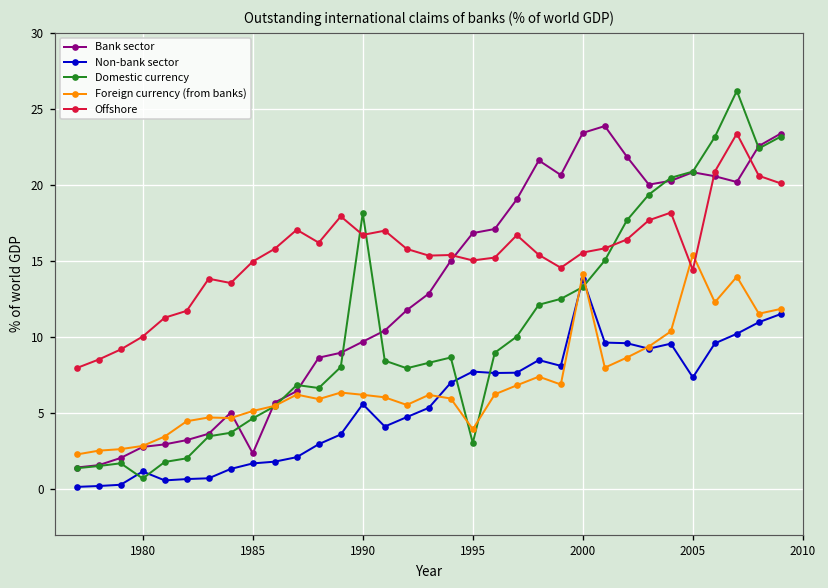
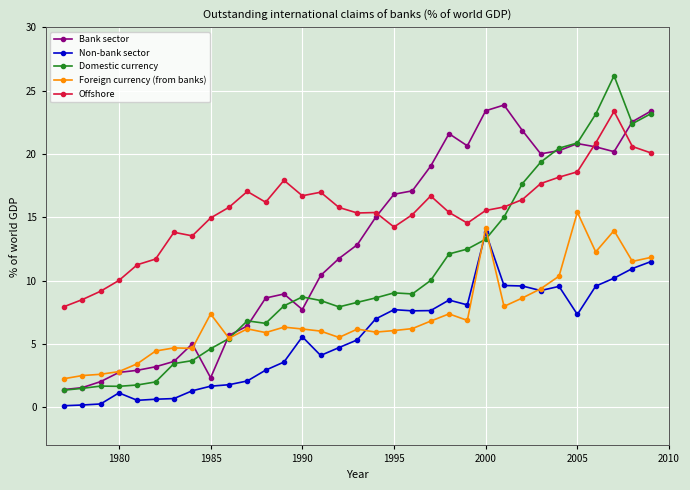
Domestic currency, 1980: 0.7 -> 1.7
Foreign currency (from banks), 1985: 5.1 -> 7.4
Bank sector, 1990: 9.7 -> 7.7
Domestic currency, 1990: 18.1 -> 8.7
Domestic currency, 1995: 3.0 -> 9.0
Foreign currency (from banks), 1995: 3.9 -> 6.1
Offshore, 1995: 15.0 -> 14.2
Offshore, 2005: 14.4 -> 18.6
